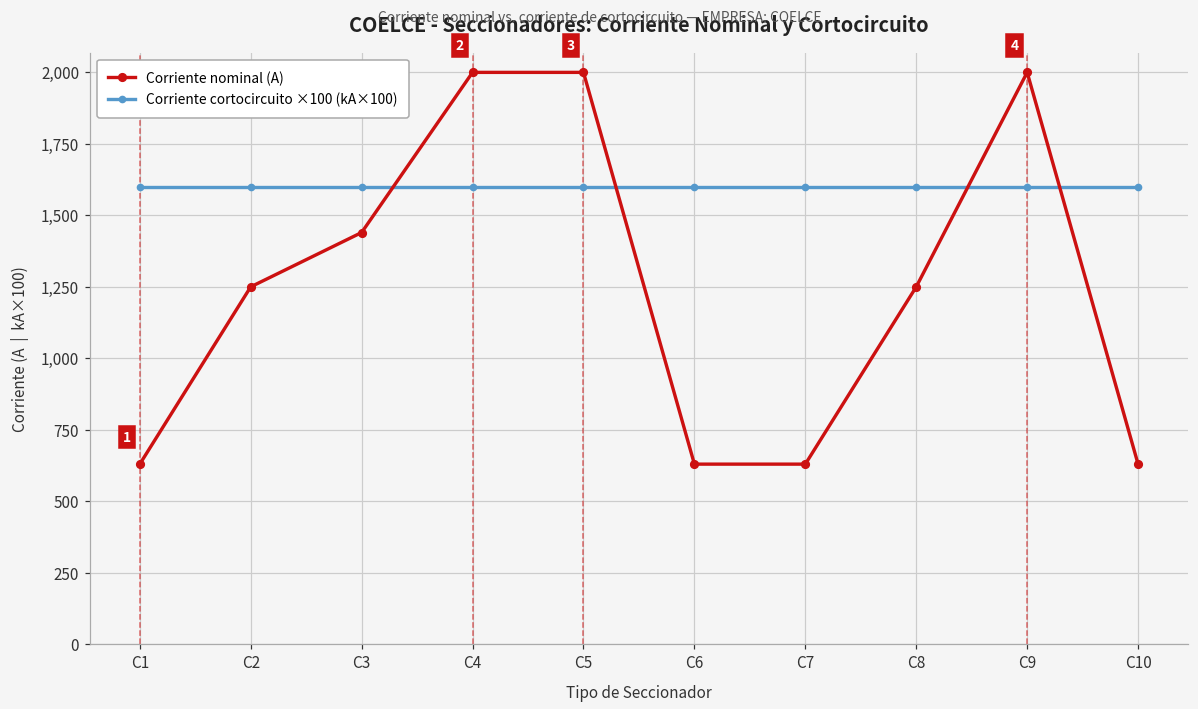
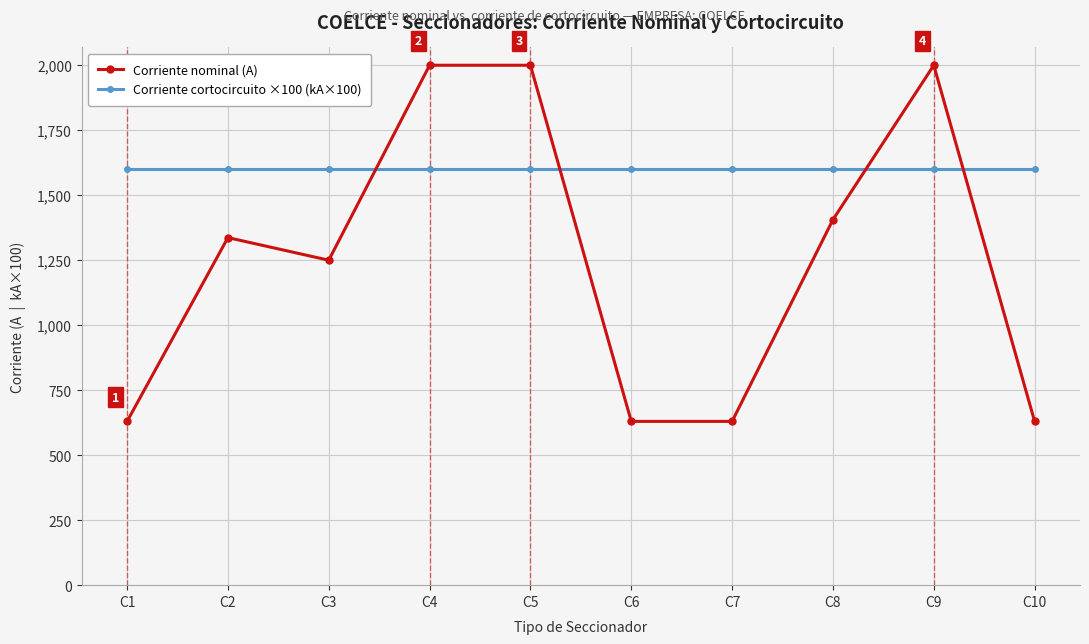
Corriente nominal (A), C2: 1,250 -> 1,340
Corriente nominal (A), C3: 1,440 -> 1,250
Corriente nominal (A), C8: 1,250 -> 1,410
